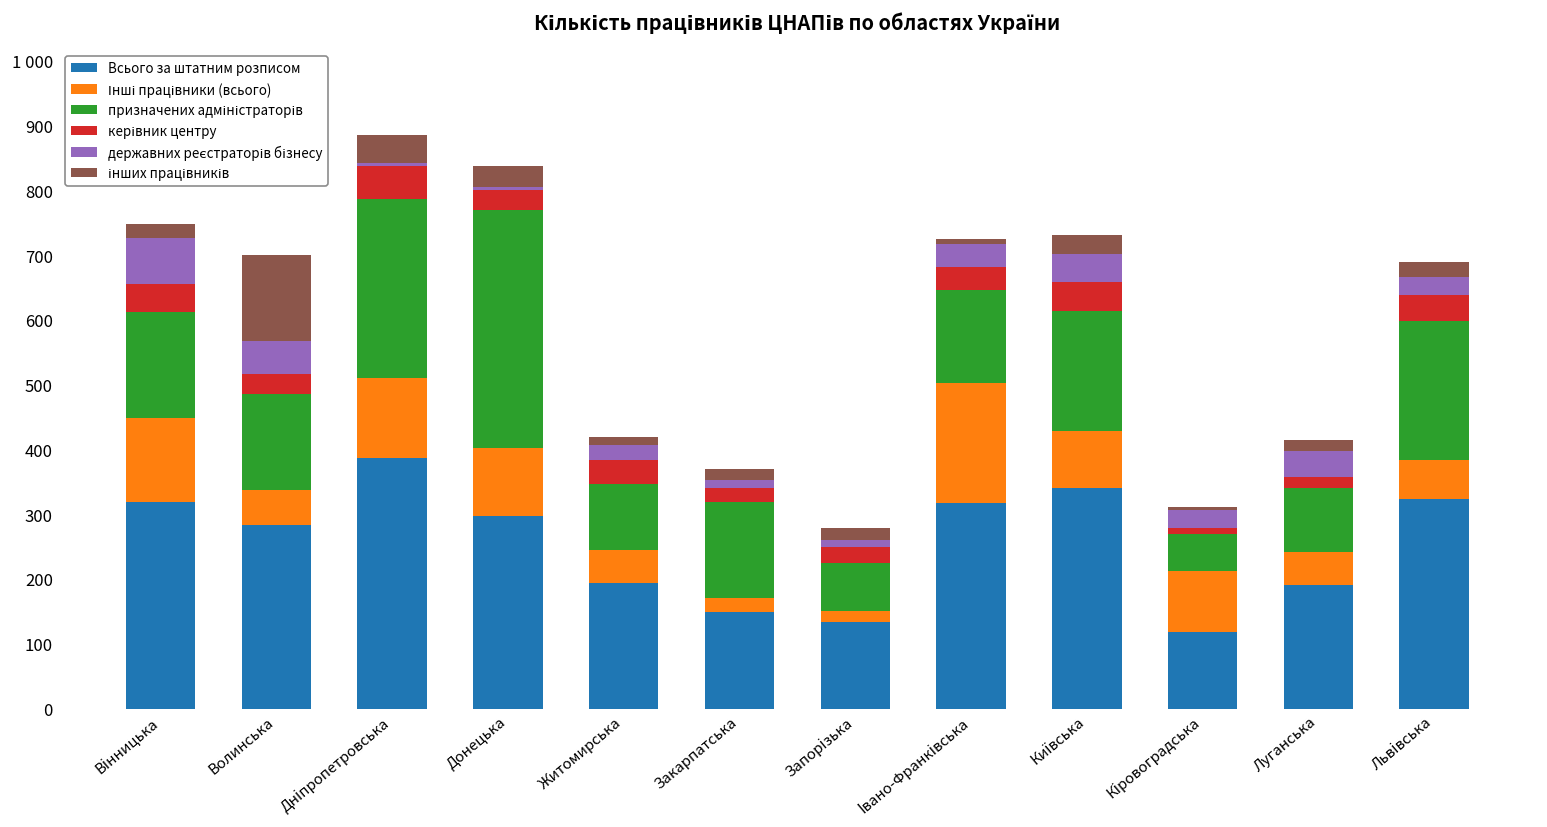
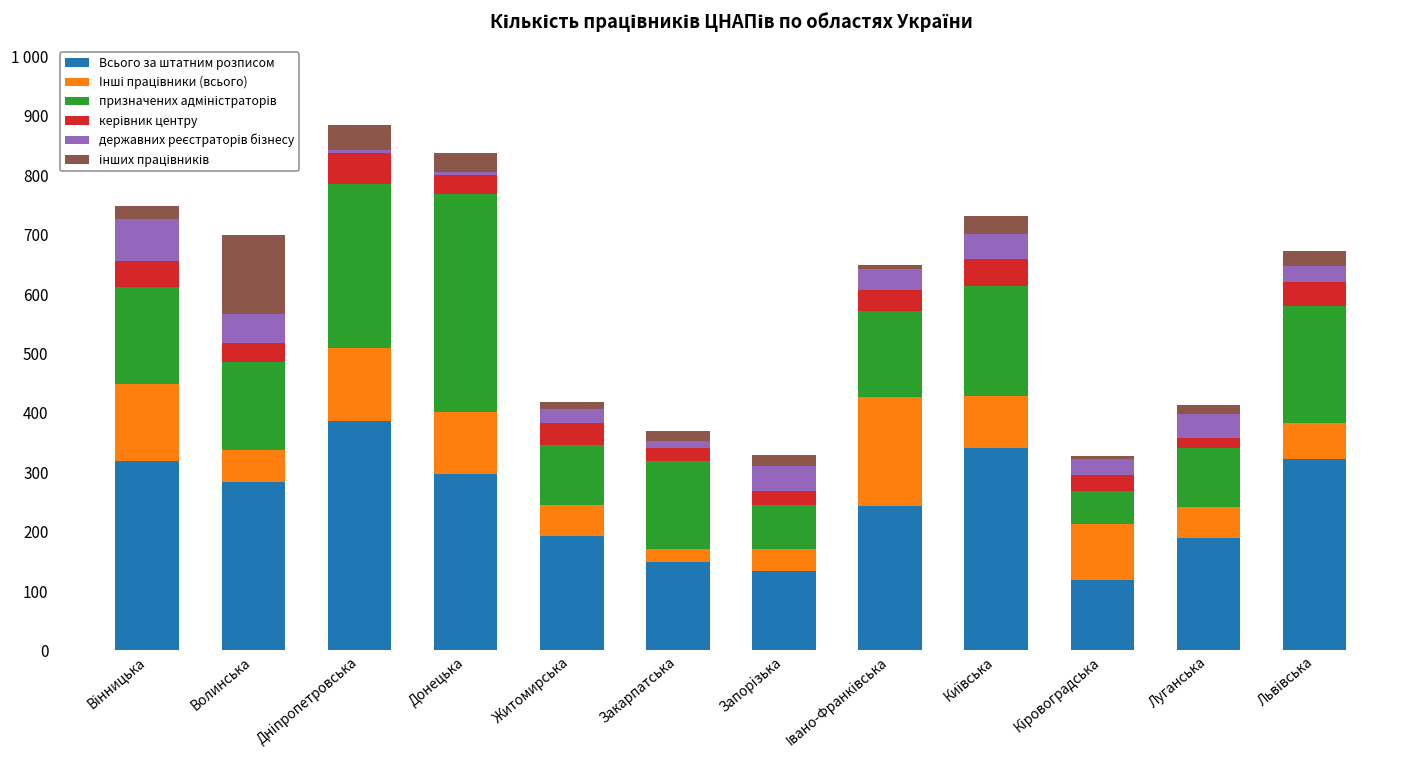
Інші працівники (всього), Запорізька: 20 -> 40
державних реєстраторів бізнесу, Запорізька: 10 -> 40
Всього за штатним розписом, Івано-Франківська: 320 -> 240
керівник центру, Кіровоградська: 10 -> 30
призначених адміністраторів, Львівська: 220 -> 200
